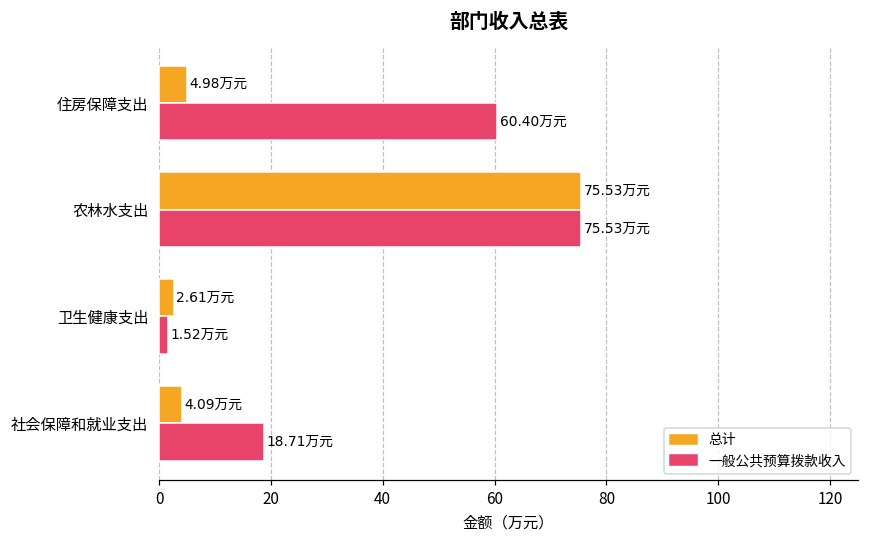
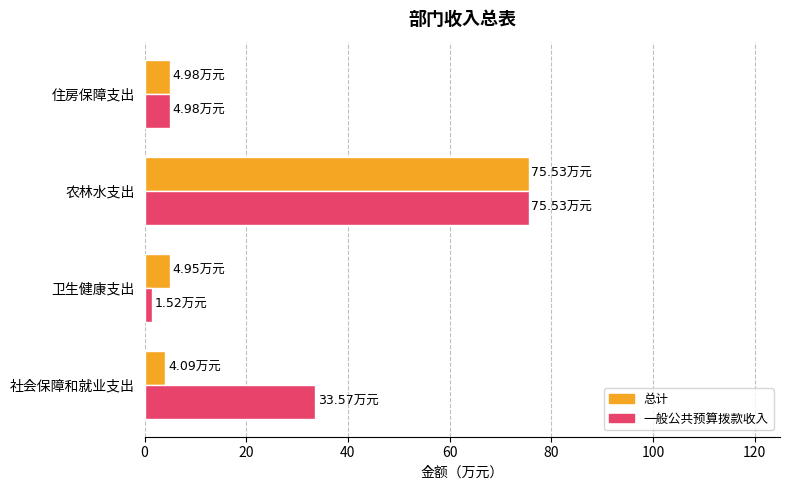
一般公共预算拨款收入, 住房保障支出: 60.40 -> 4.98
总计, 卫生健康支出: 2.61 -> 4.95
一般公共预算拨款收入, 社会保障和就业支出: 18.71 -> 33.57
